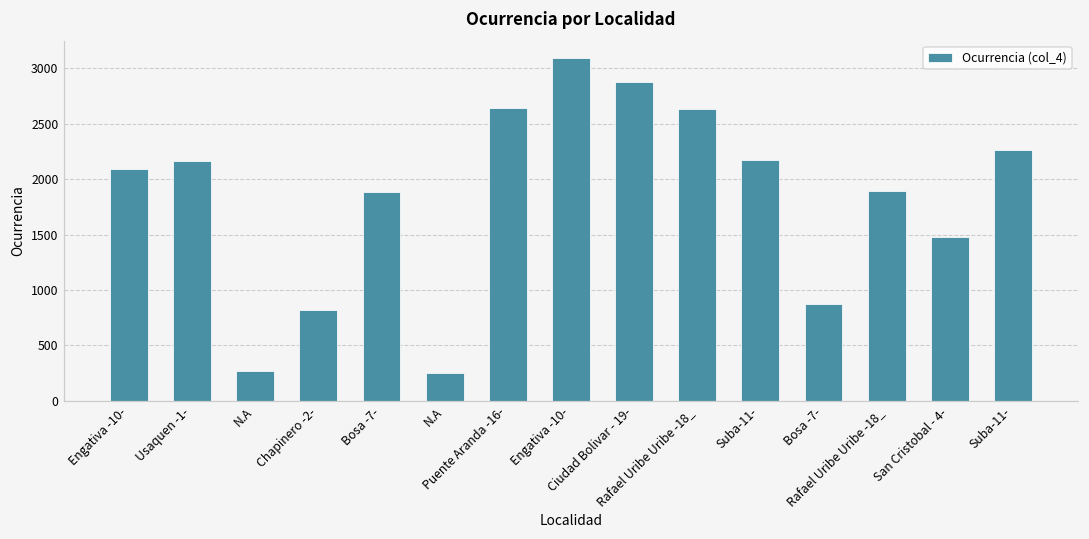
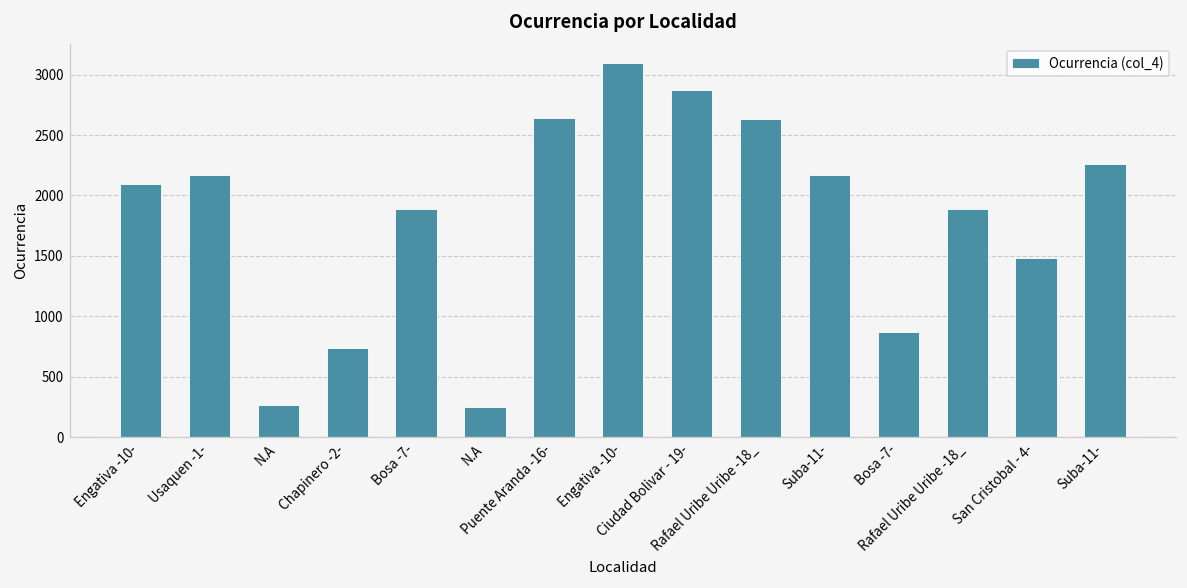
Chapinero -2-: 820 -> 730
